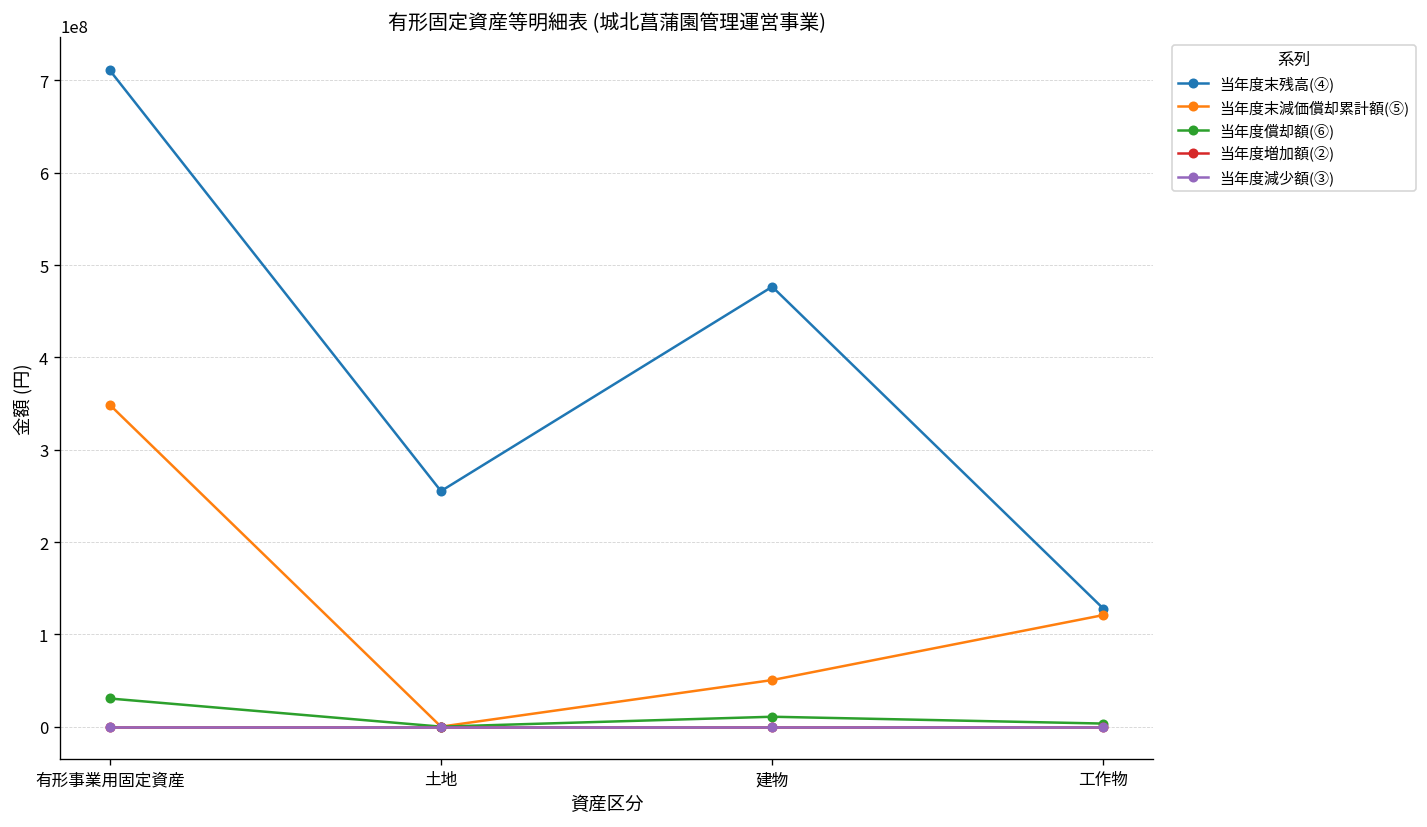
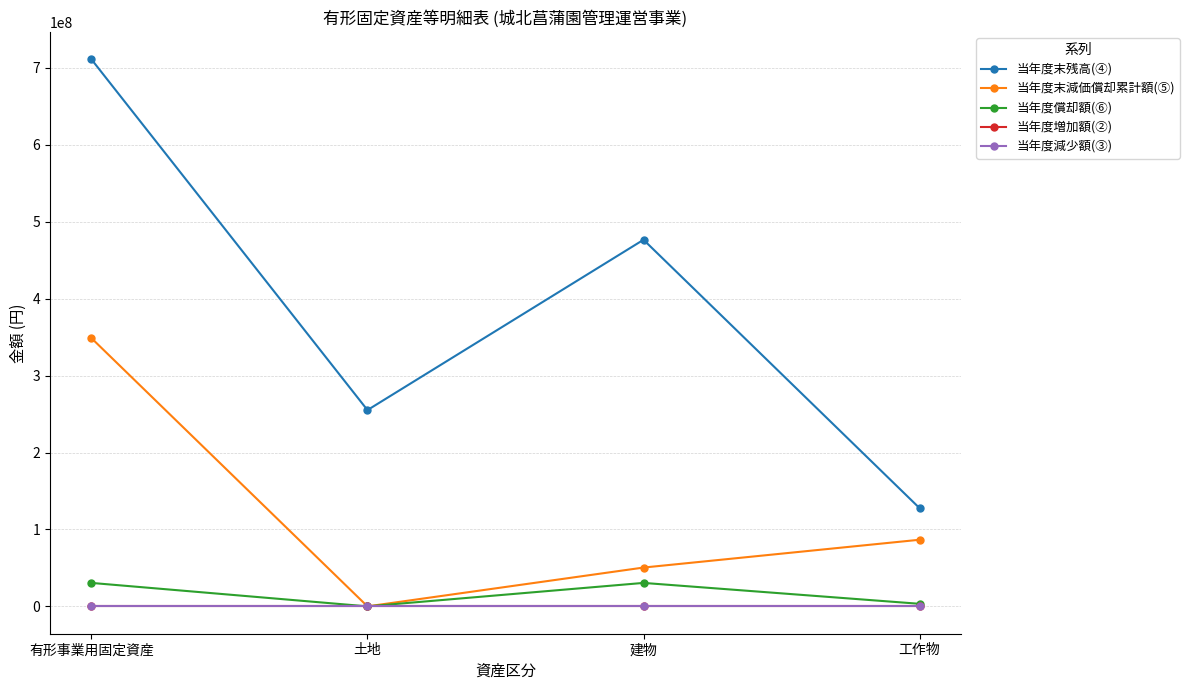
当年度償却額(⑥), 建物: 10000000 -> 30000000
当年度末減価償却累計額(⑤), 工作物: 120000000 -> 90000000
